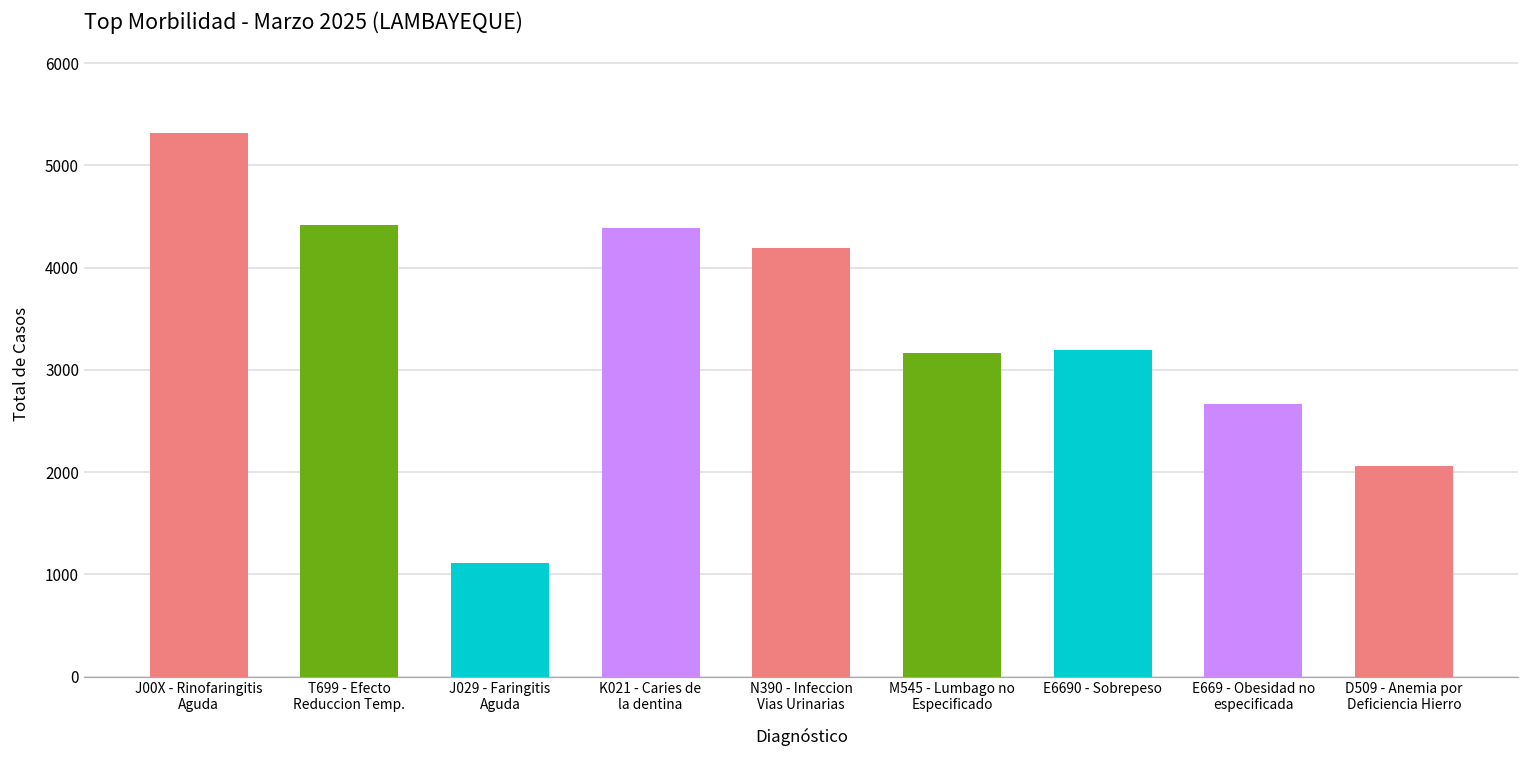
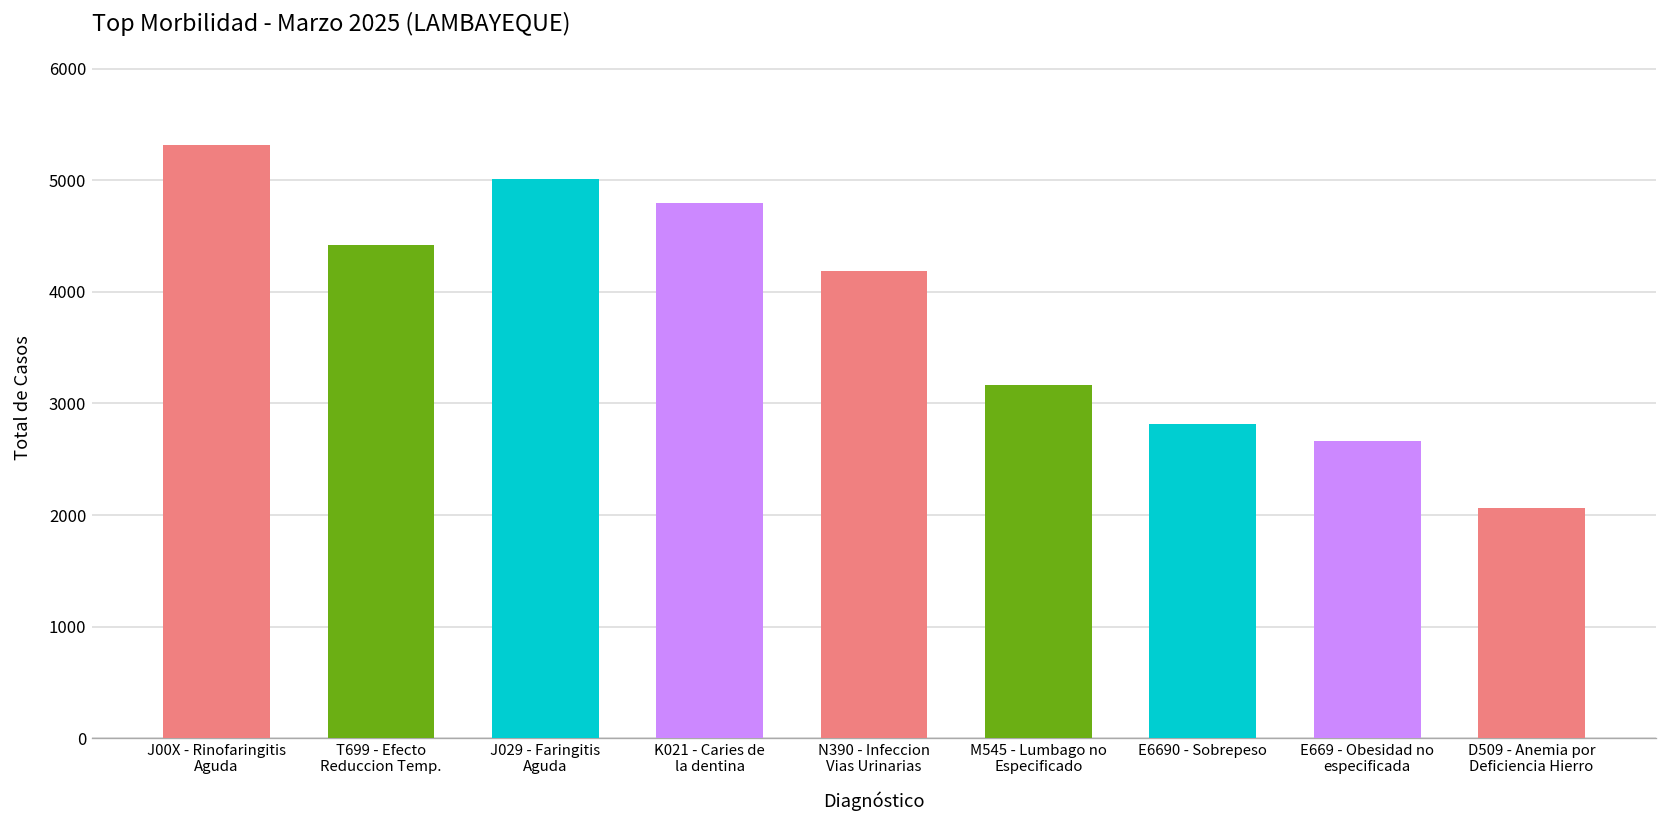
J029 - Faringitis Aguda: 1100 -> 5000
K021 - Caries de la dentina: 4400 -> 4800
E6690 - Sobrepeso: 3200 -> 2800
